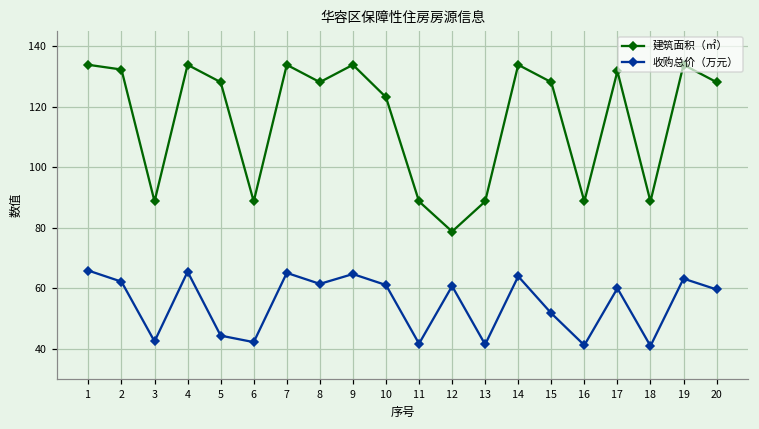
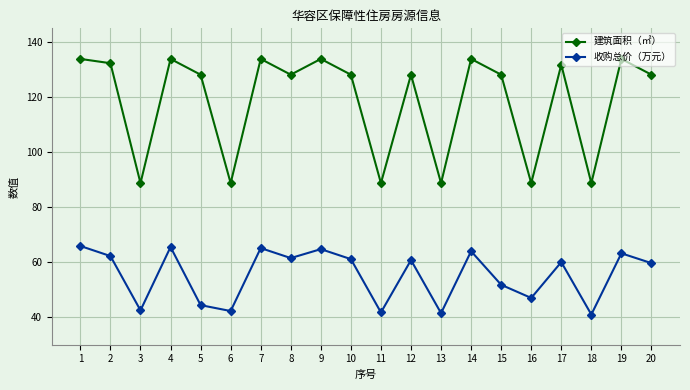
建筑面积（㎡）, 10: 123 -> 128
建筑面积（㎡）, 12: 79 -> 128
收购总价（万元）, 16: 41 -> 47
